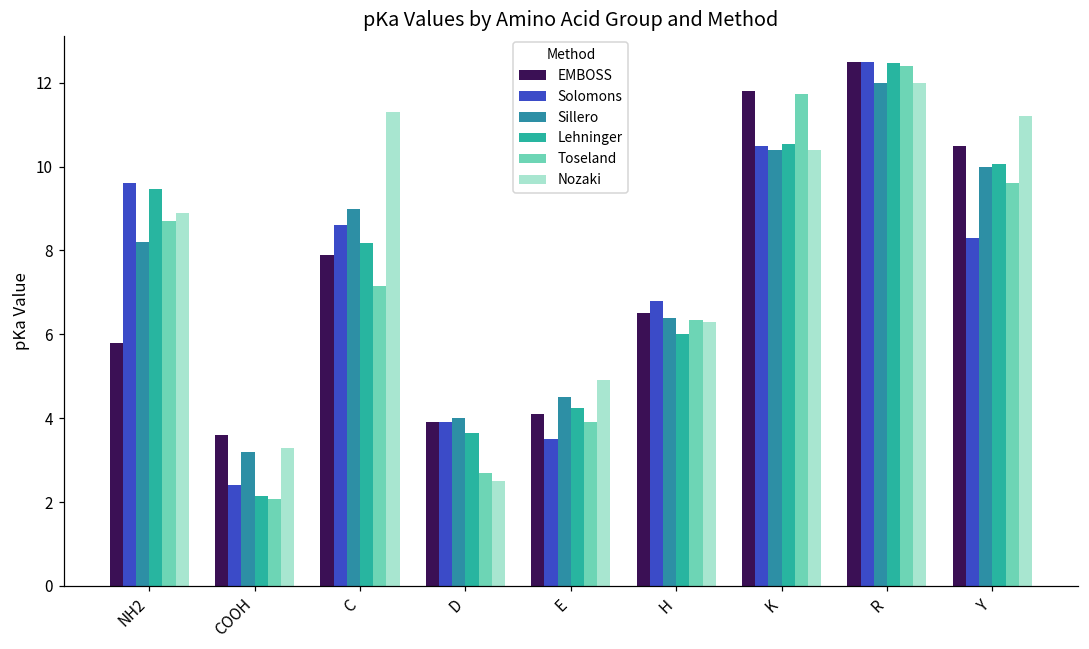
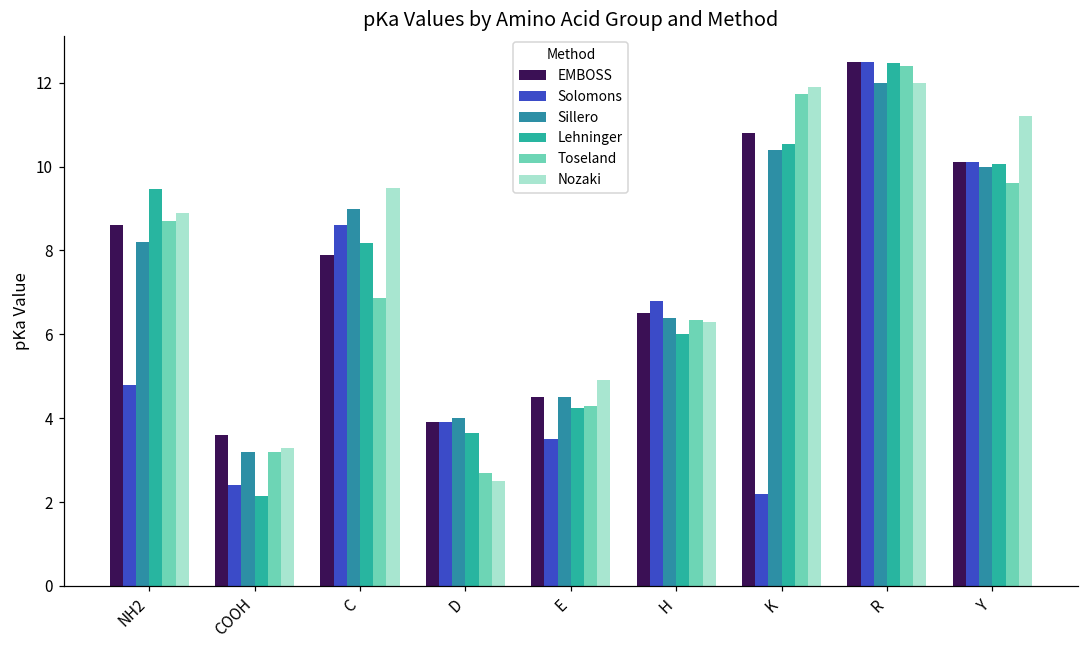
EMBOSS, NH2: 5.8 -> 8.6
Solomons, NH2: 9.6 -> 4.8
Toseland, COOH: 2.1 -> 3.2
Toseland, C: 7.2 -> 6.9
Nozaki, C: 11.3 -> 9.5
EMBOSS, E: 4.1 -> 4.5
Toseland, E: 3.9 -> 4.3
EMBOSS, K: 11.8 -> 10.8
Solomons, K: 10.5 -> 2.2
Nozaki, K: 10.4 -> 11.9
EMBOSS, Y: 10.5 -> 10.1
Solomons, Y: 8.3 -> 10.1
